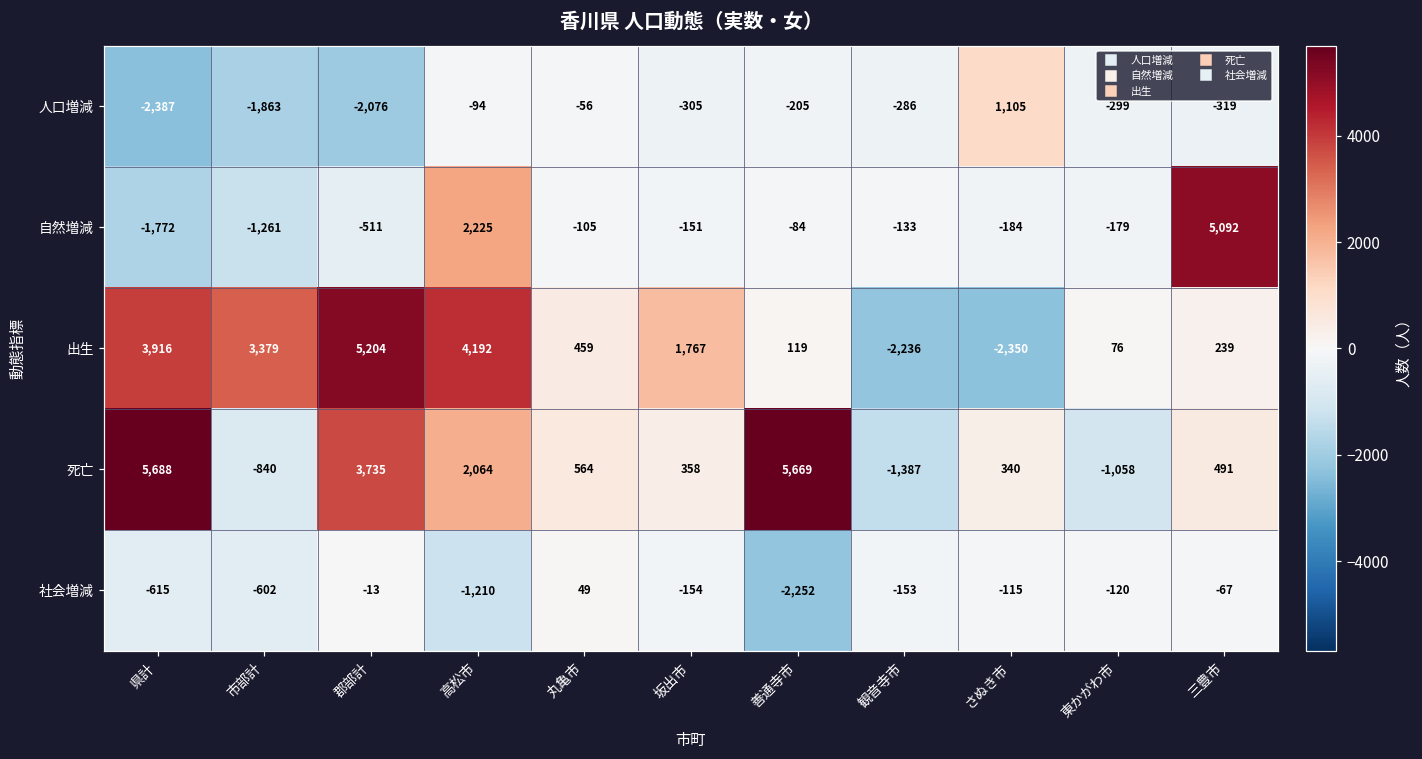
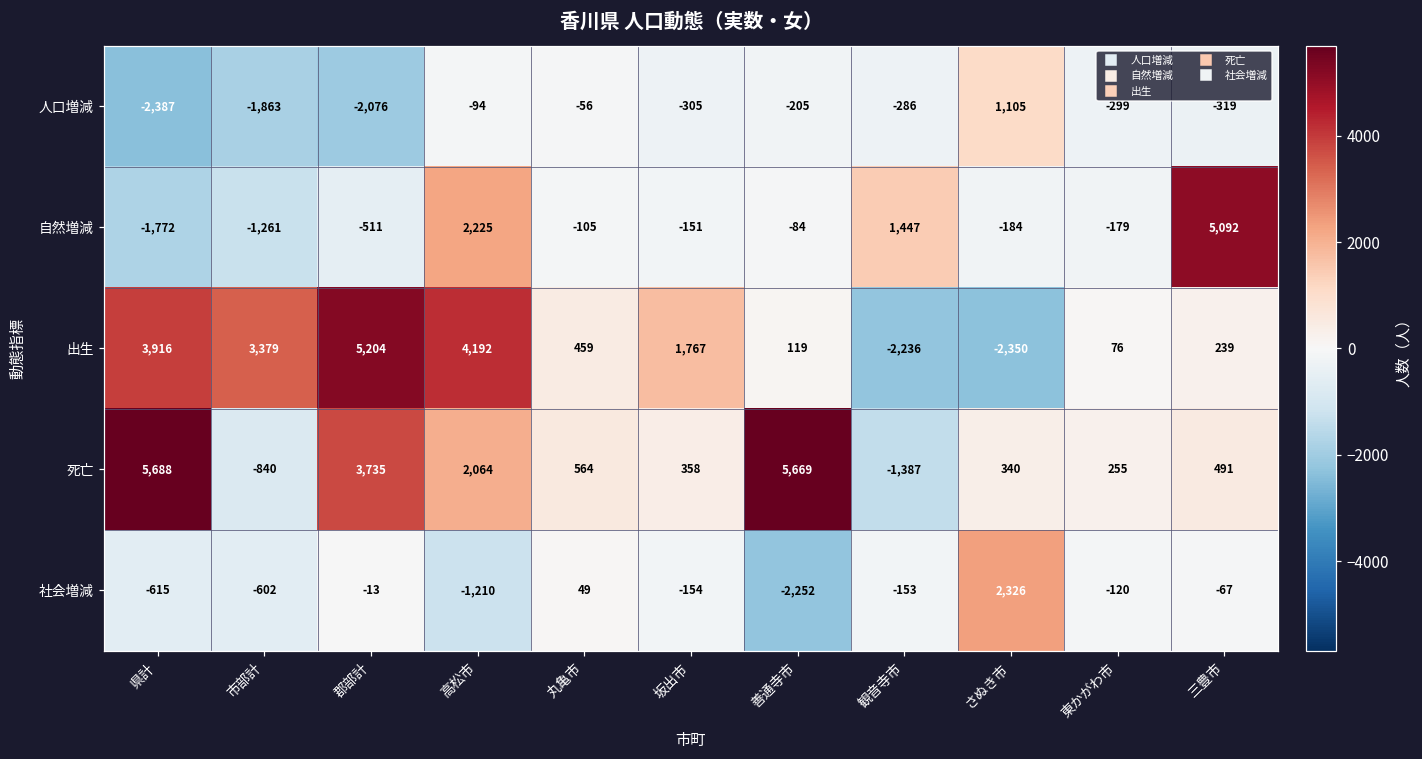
自然増減, 観音寺市: -133 -> 1,447
死亡, 東かがわ市: -1,058 -> 255
社会増減, さぬき市: -115 -> 2,326
